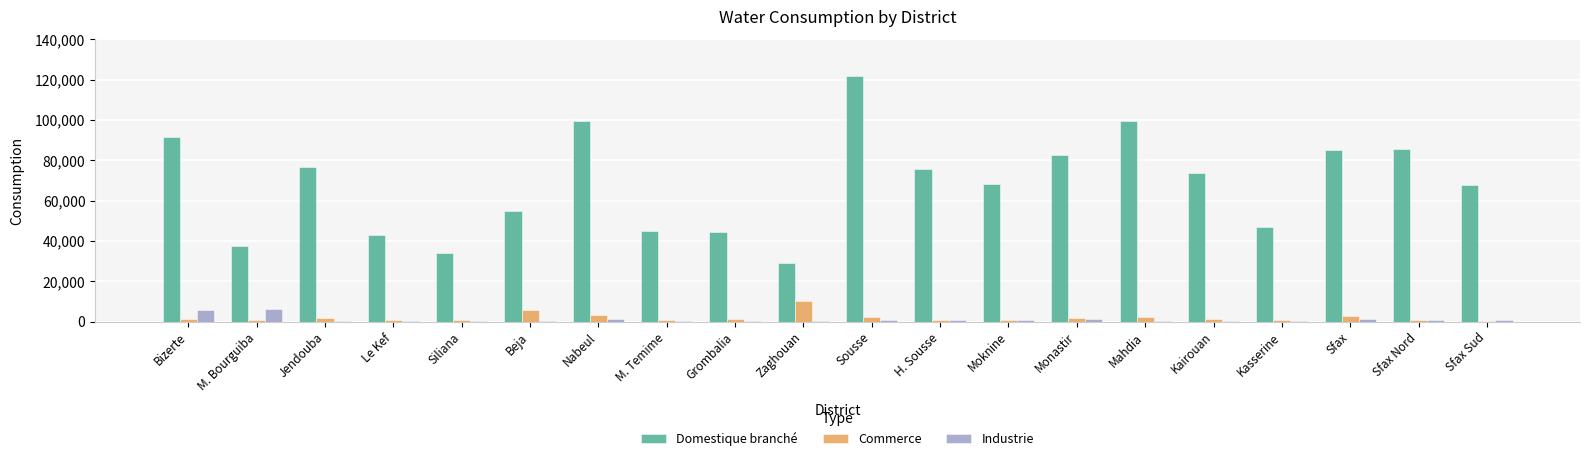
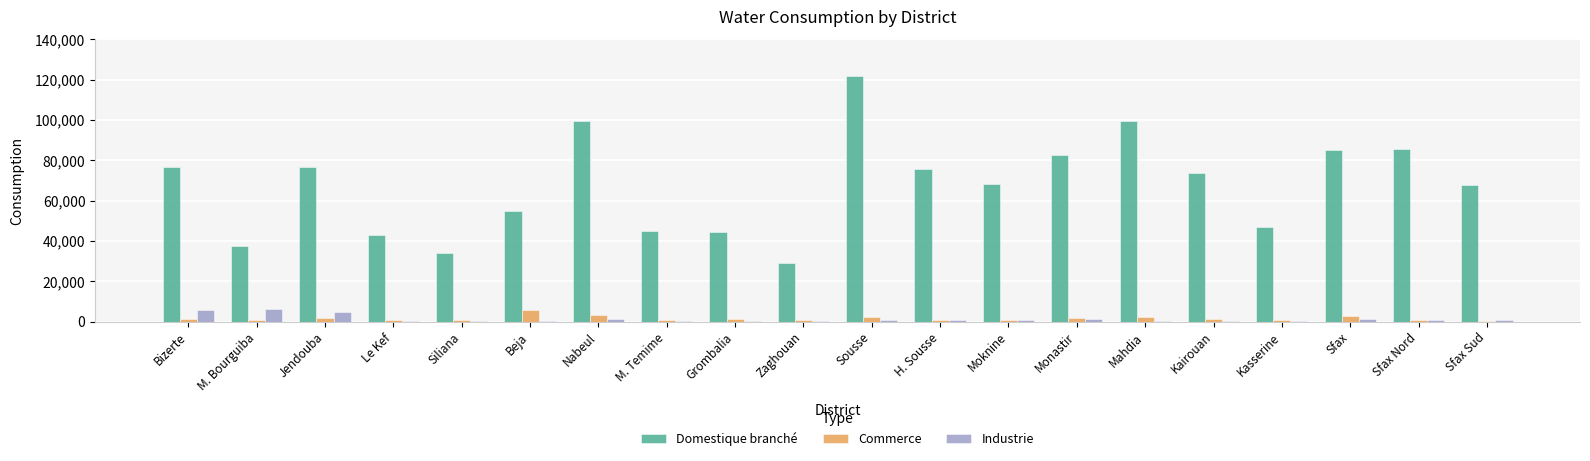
Domestique branché, Bizerte: 92,000 -> 77,000
Industrie, Jendouba: 0 -> 5,000
Commerce, Zaghouan: 10,000 -> 1,000
